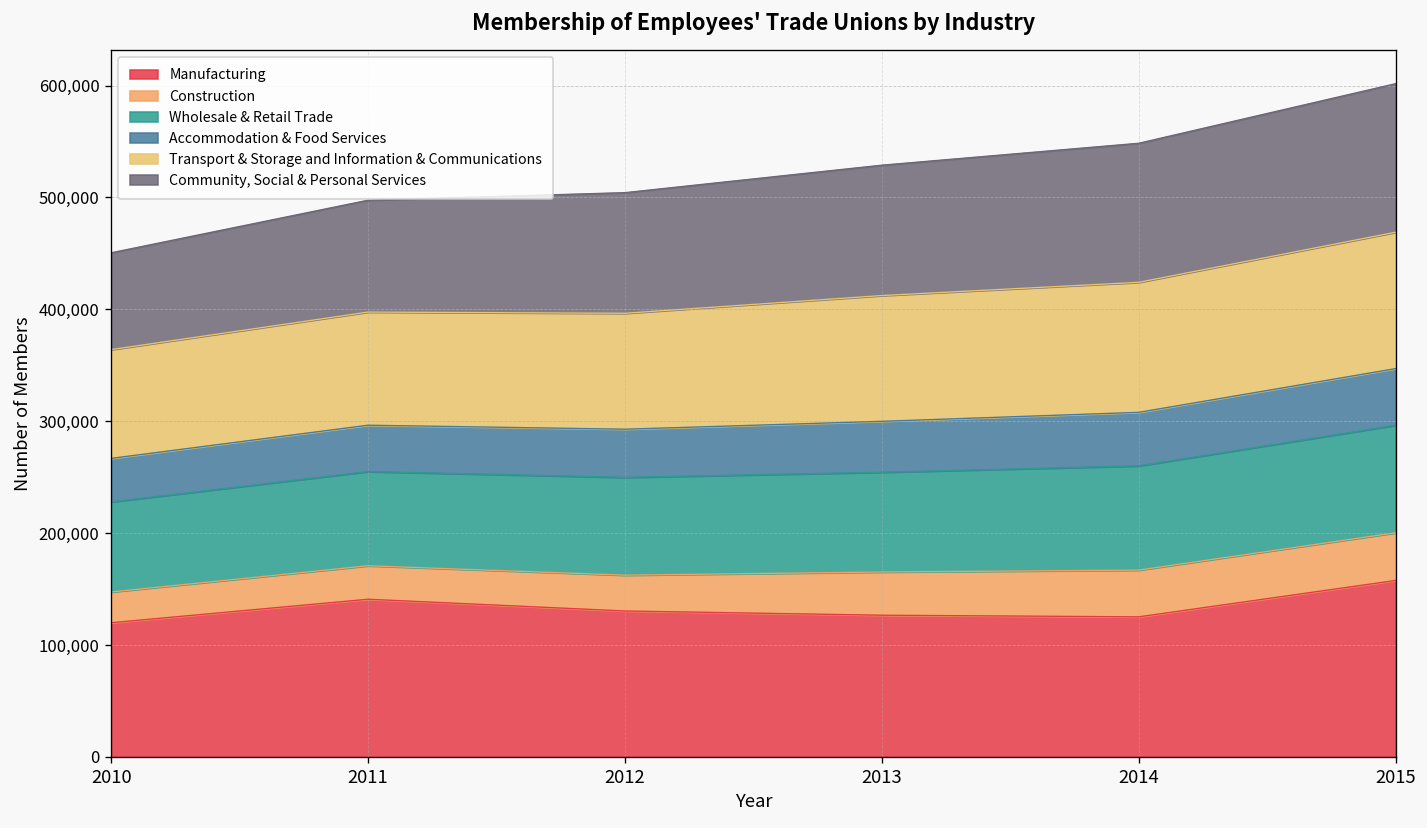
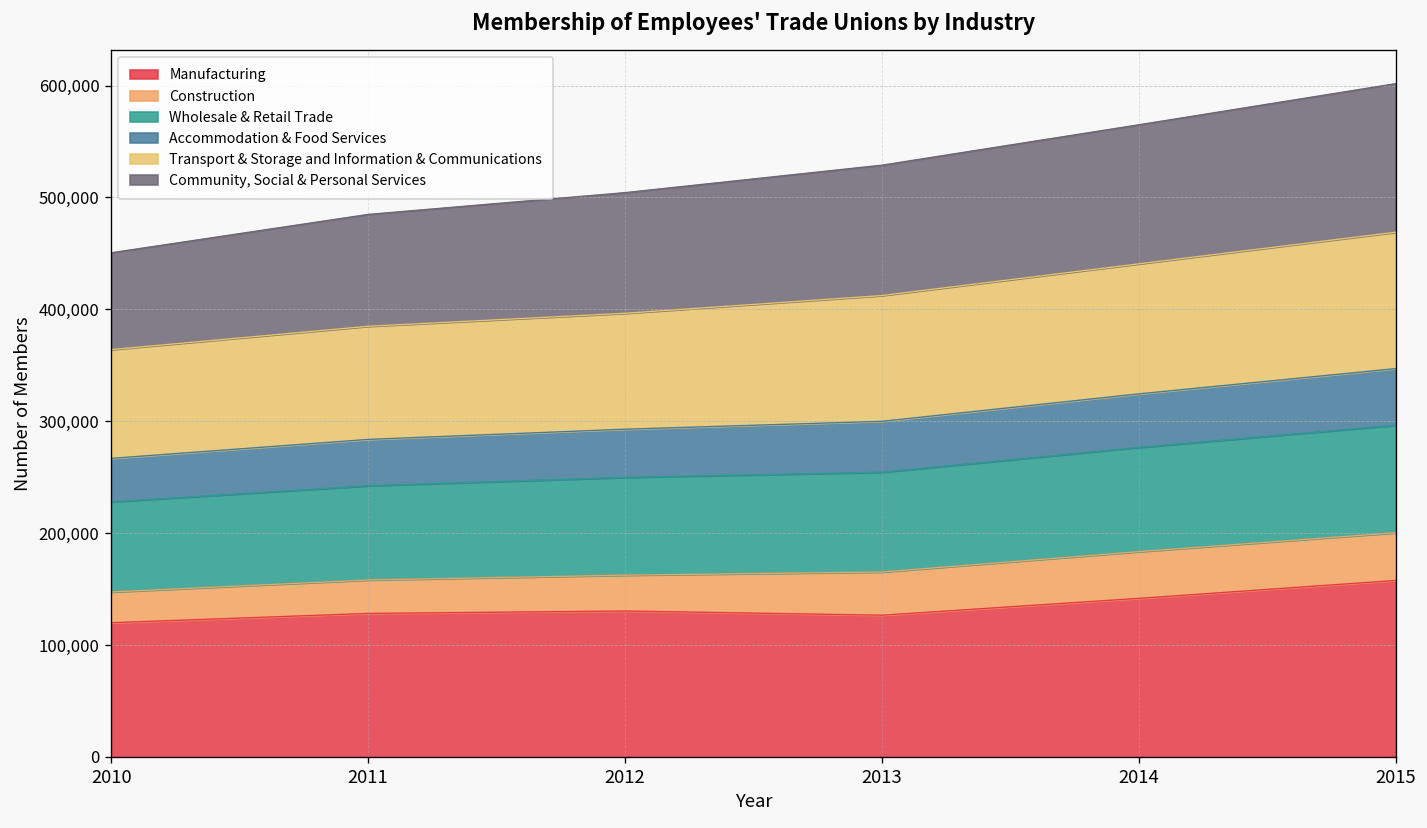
Manufacturing, 2011: 140,000 -> 130,000
Manufacturing, 2014: 130,000 -> 140,000
